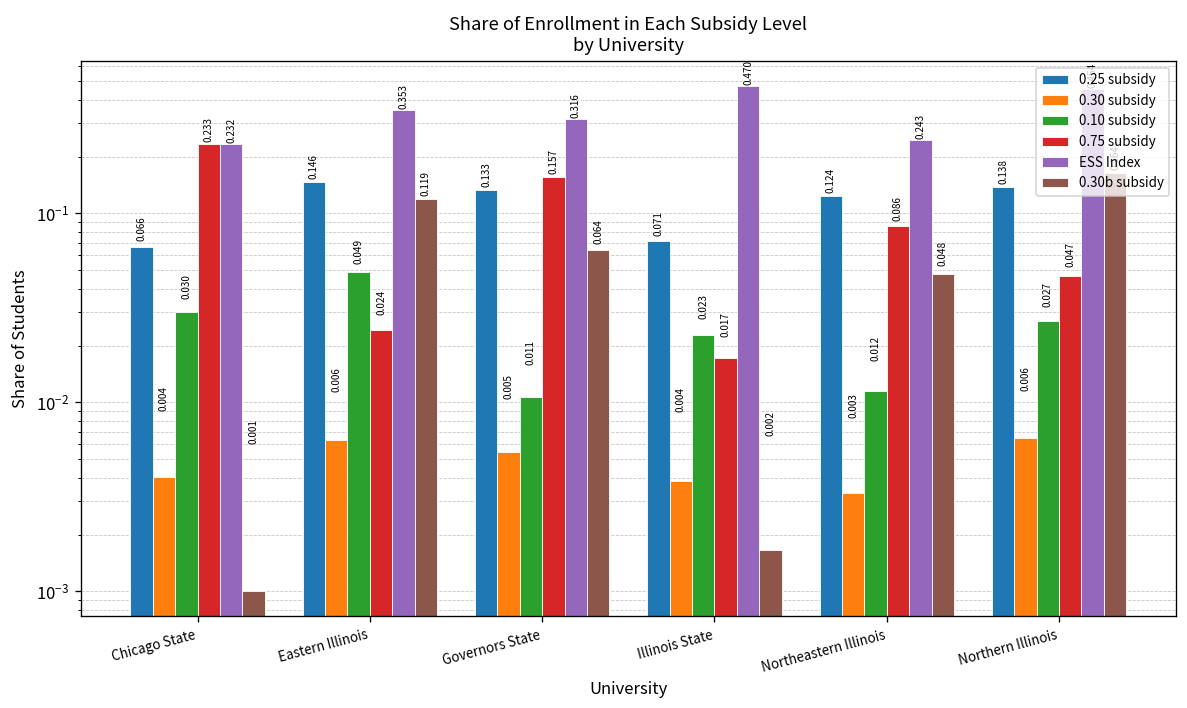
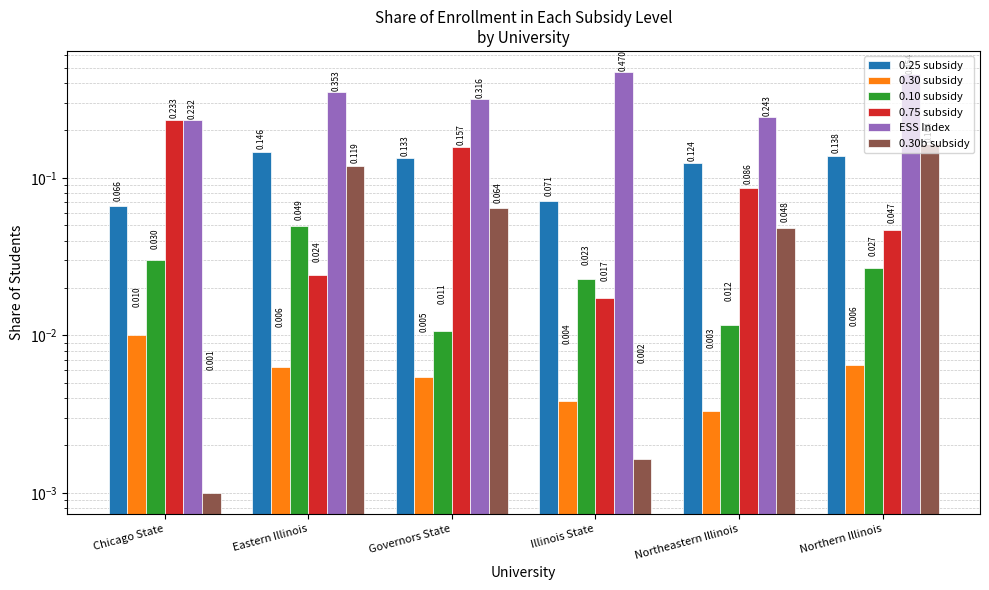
0.30 subsidy, Chicago State: 0.004 -> 0.010
